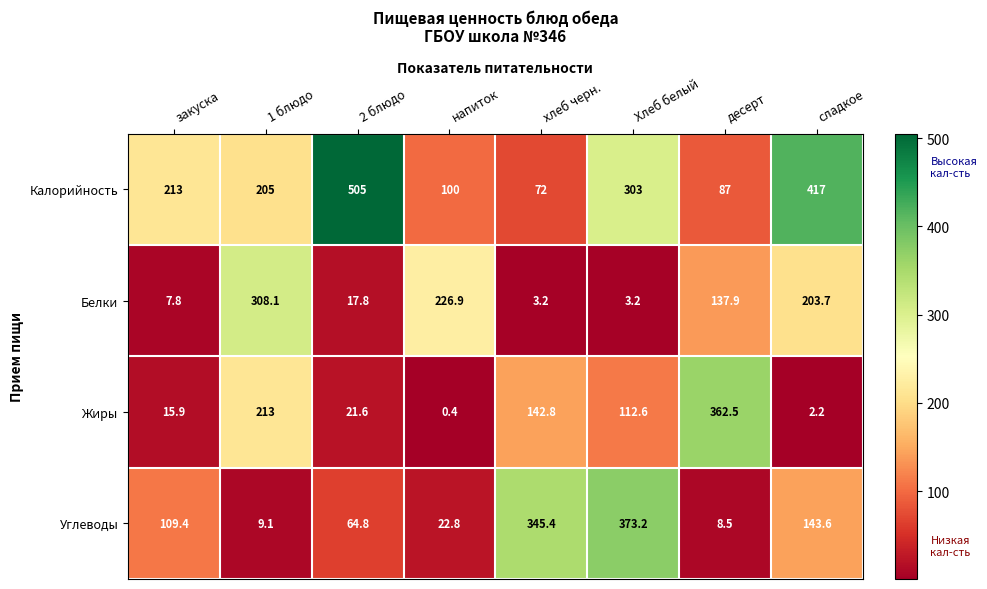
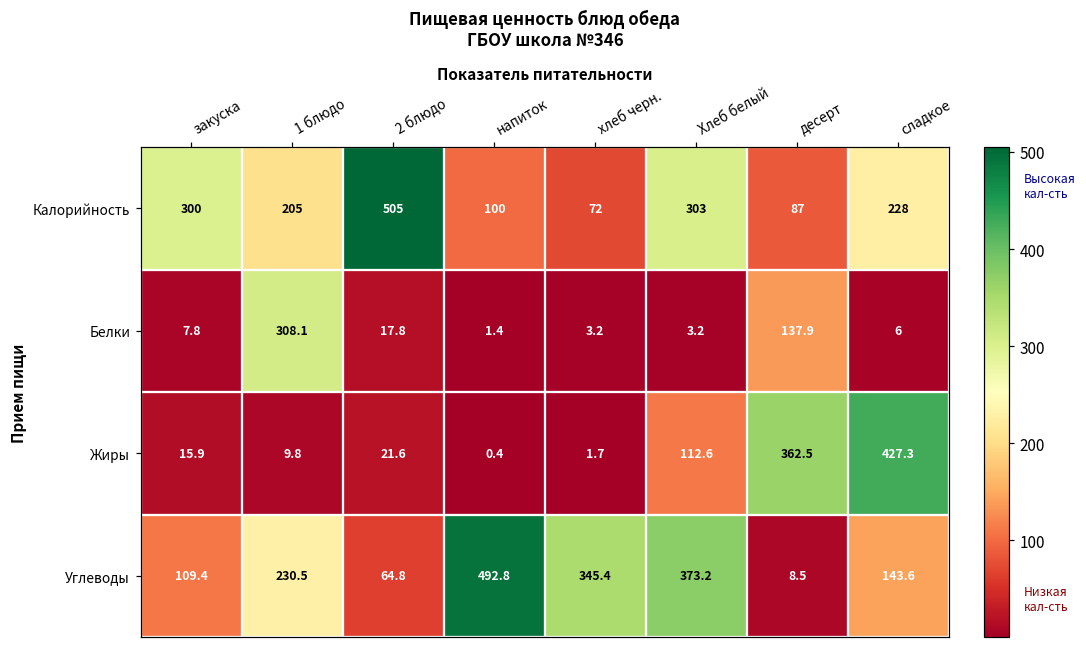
Калорийность, закуска: 213 -> 300
Калорийность, сладкое: 417 -> 228
Белки, напиток: 226.9 -> 1.4
Белки, сладкое: 203.7 -> 6
Жиры, 1 блюдо: 213 -> 9.8
Жиры, хлеб черн.: 142.8 -> 1.7
Жиры, сладкое: 2.2 -> 427.3
Углеводы, 1 блюдо: 9.1 -> 230.5
Углеводы, напиток: 22.8 -> 492.8
